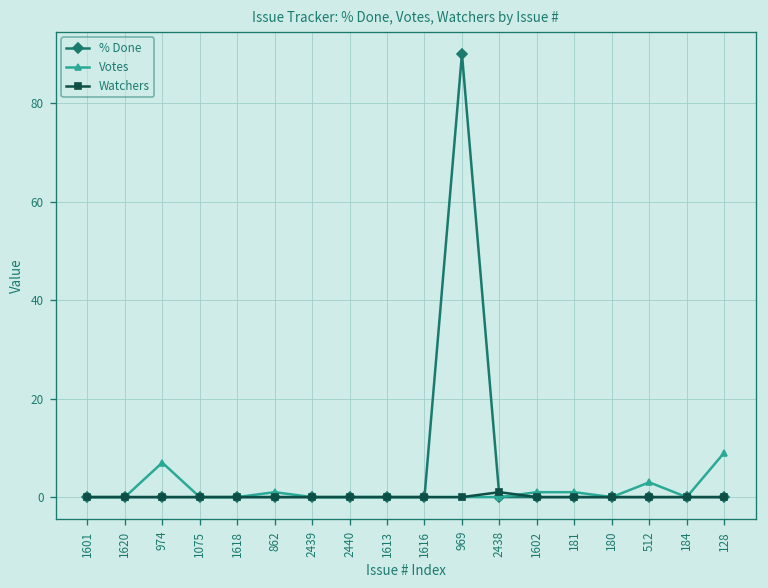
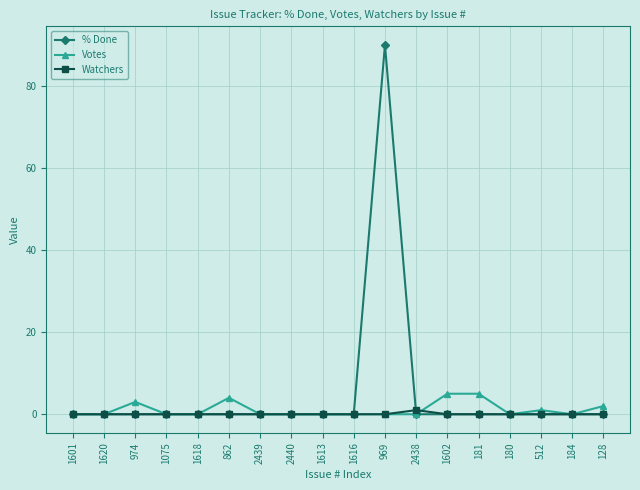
Votes, 974: 7 -> 3
Votes, 862: 1 -> 4
Votes, 1602: 1 -> 5
Votes, 181: 1 -> 5
Votes, 512: 3 -> 1
Votes, 128: 9 -> 2
